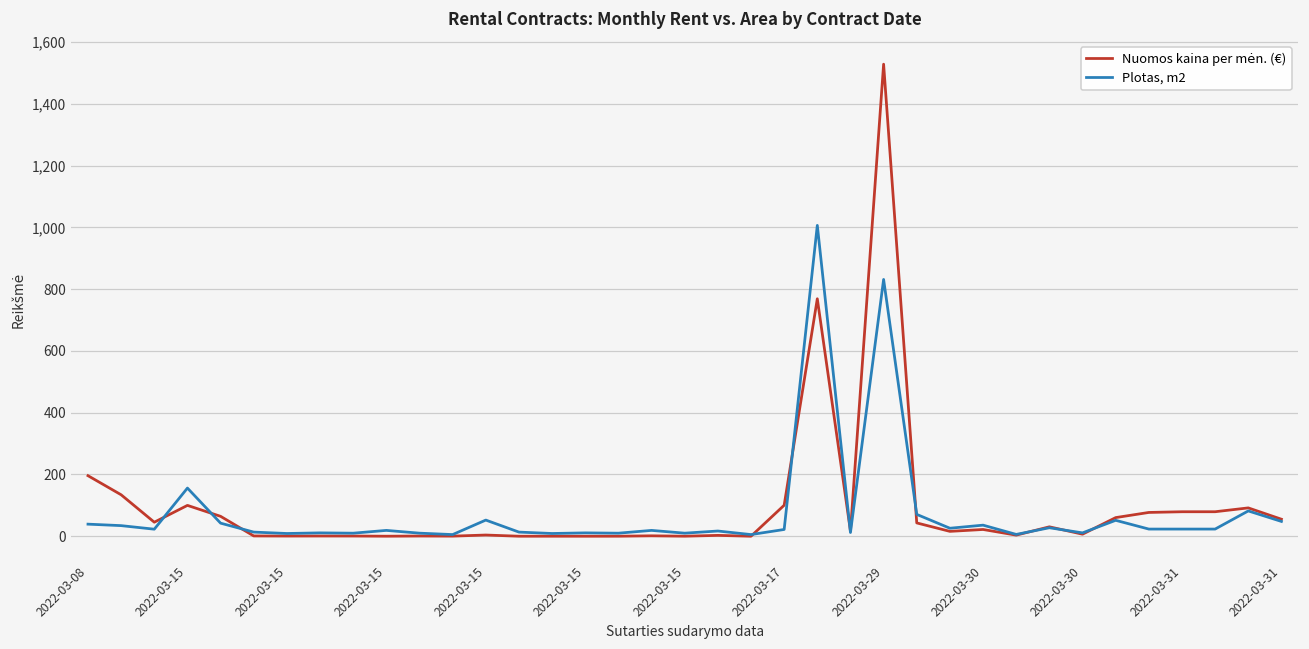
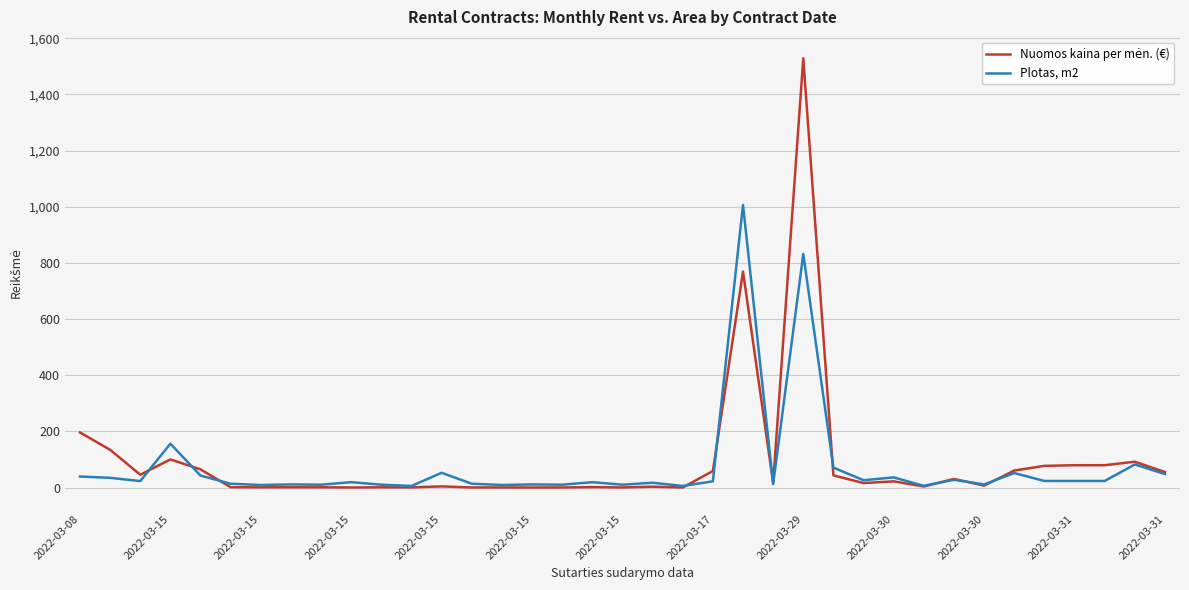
Nuomos kaina per mėn. (€), 2022-03-17: 100 -> 60
